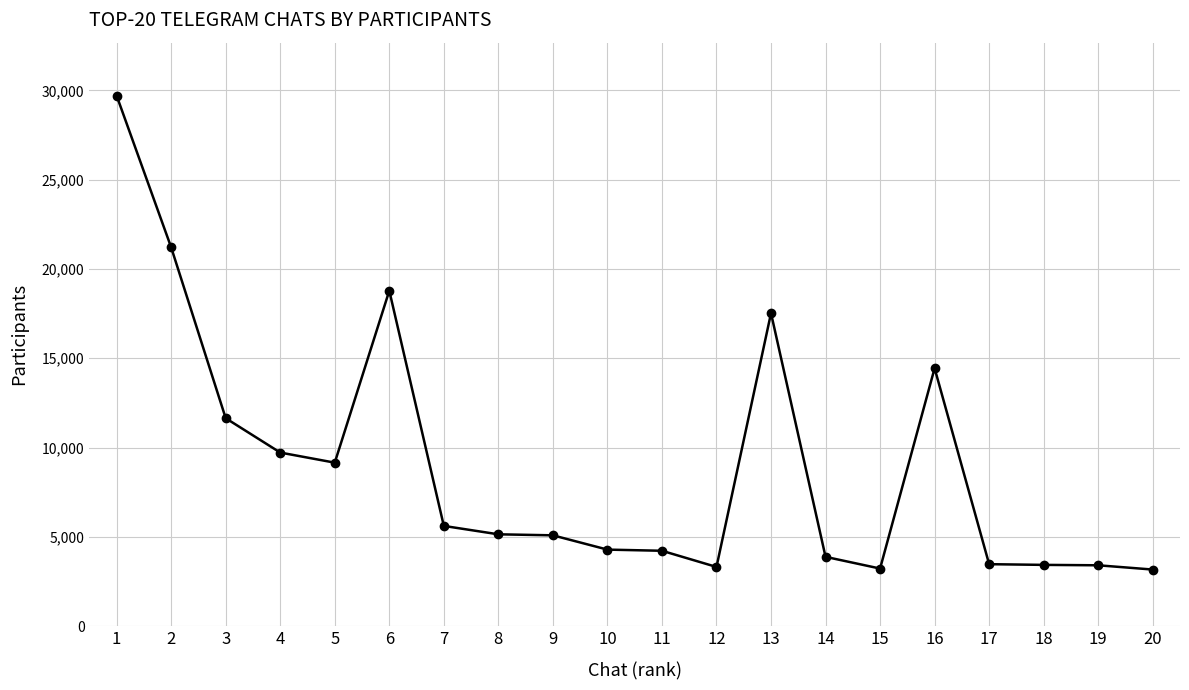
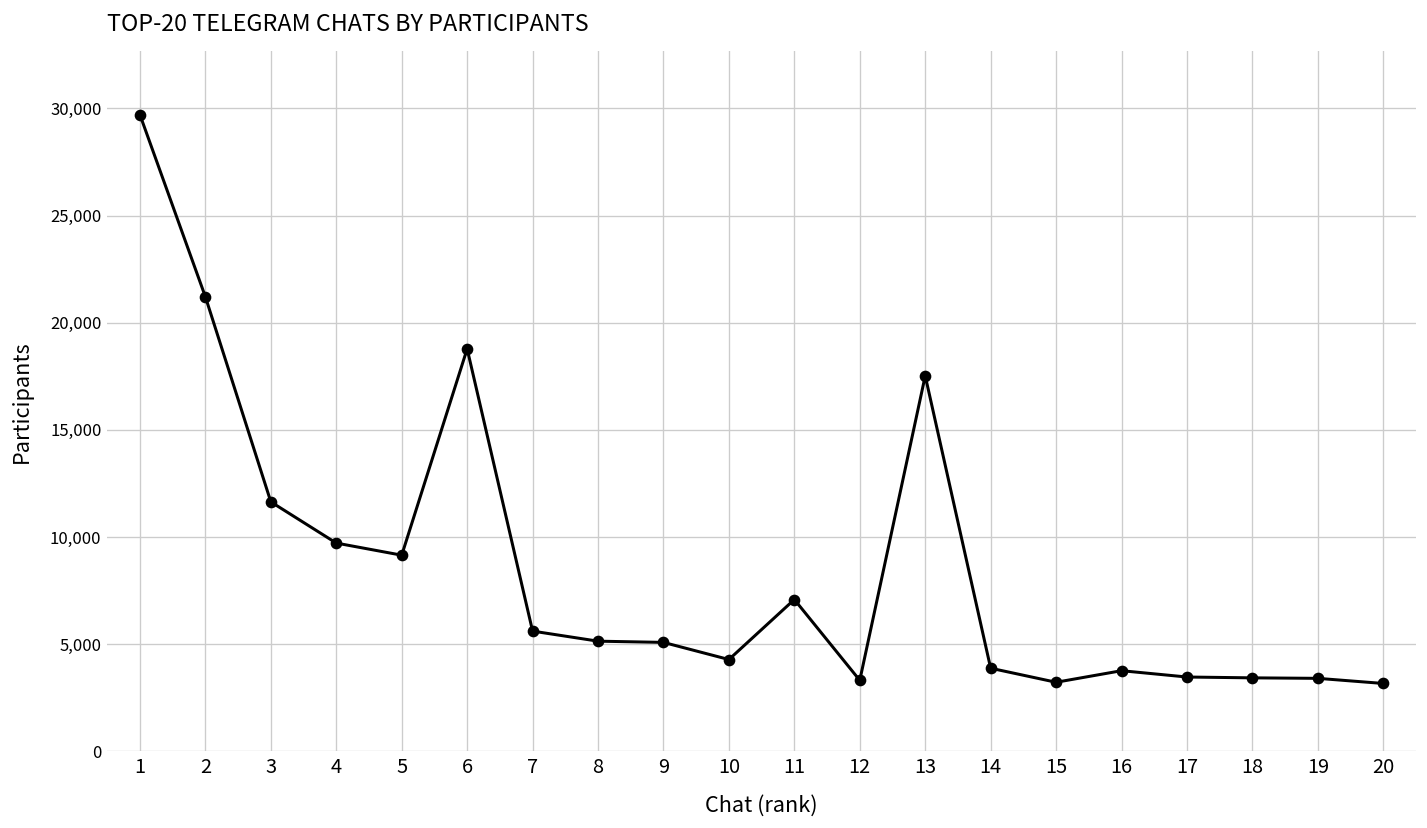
11: 4,200 -> 7,100
16: 14,400 -> 3,800
